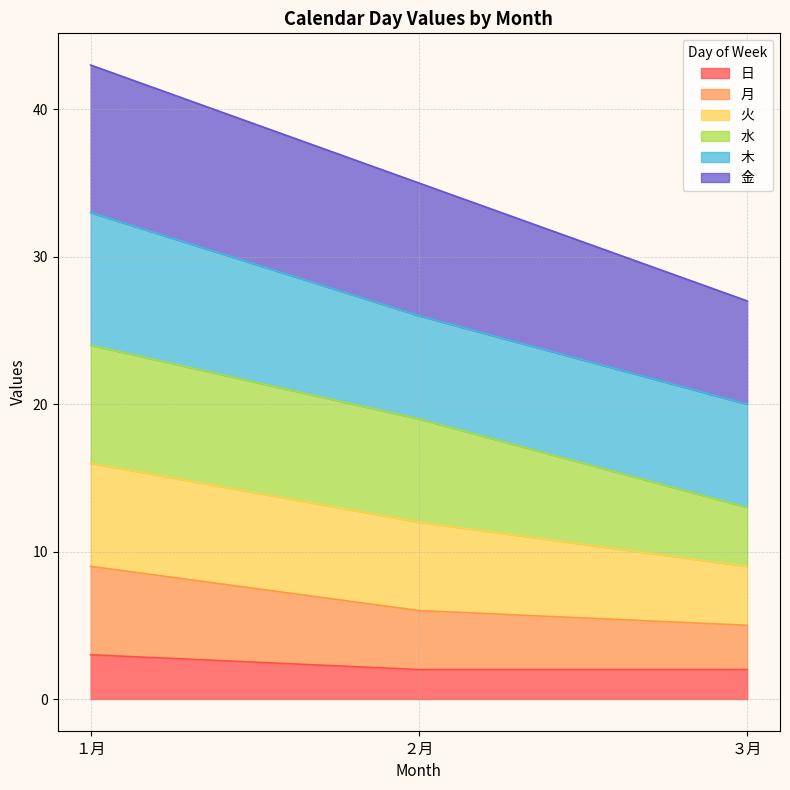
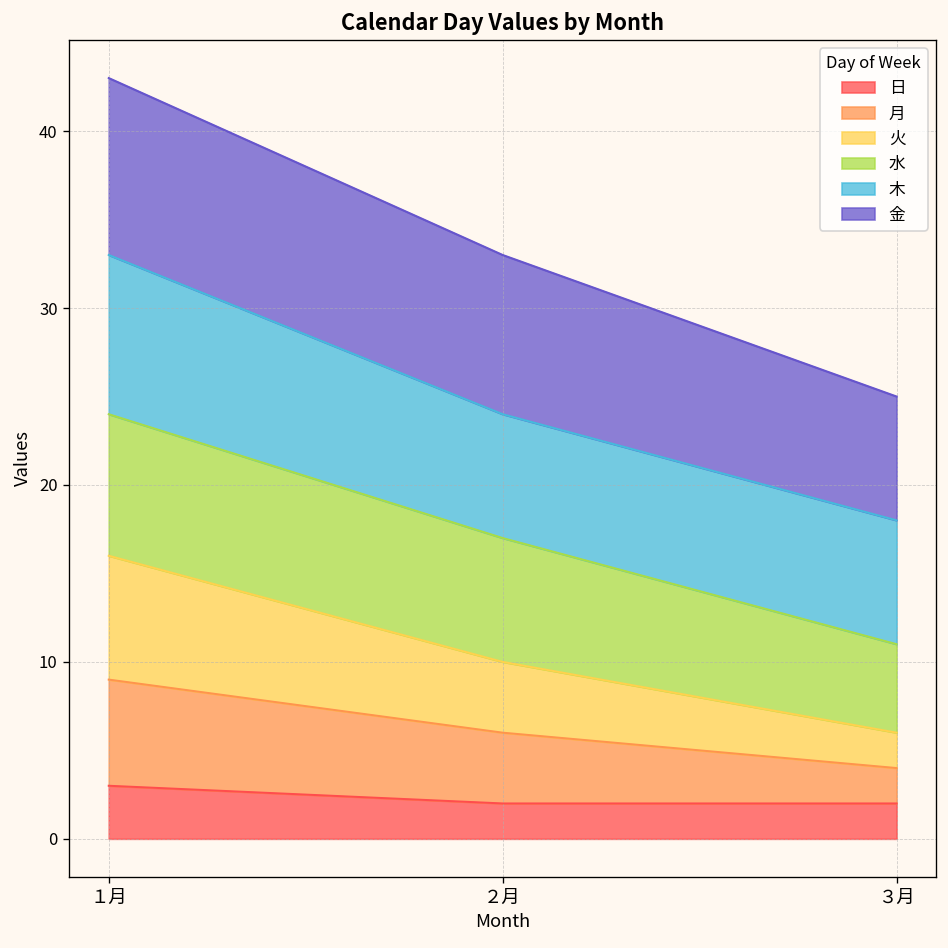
火, ２月: 6 -> 4
月, ３月: 3 -> 2
火, ３月: 4 -> 2
水, ３月: 4 -> 5
